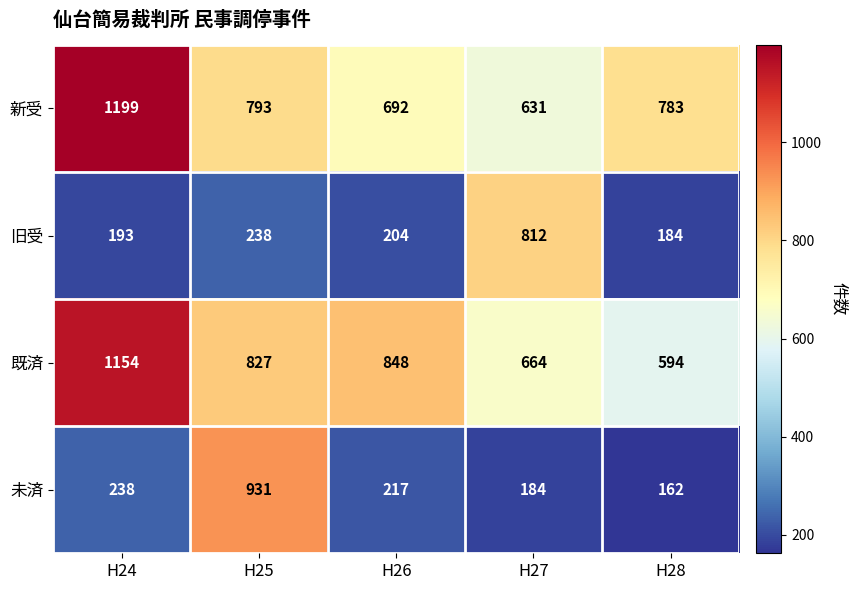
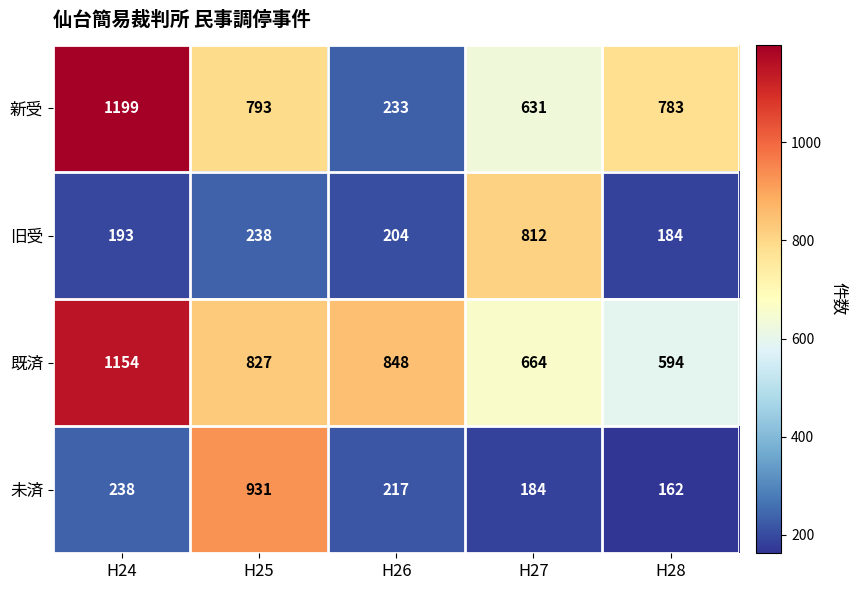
新受, H26: 692 -> 233
